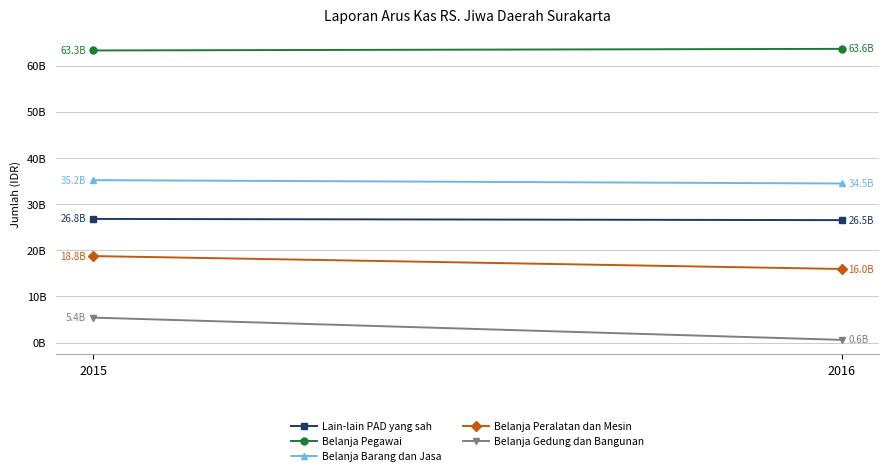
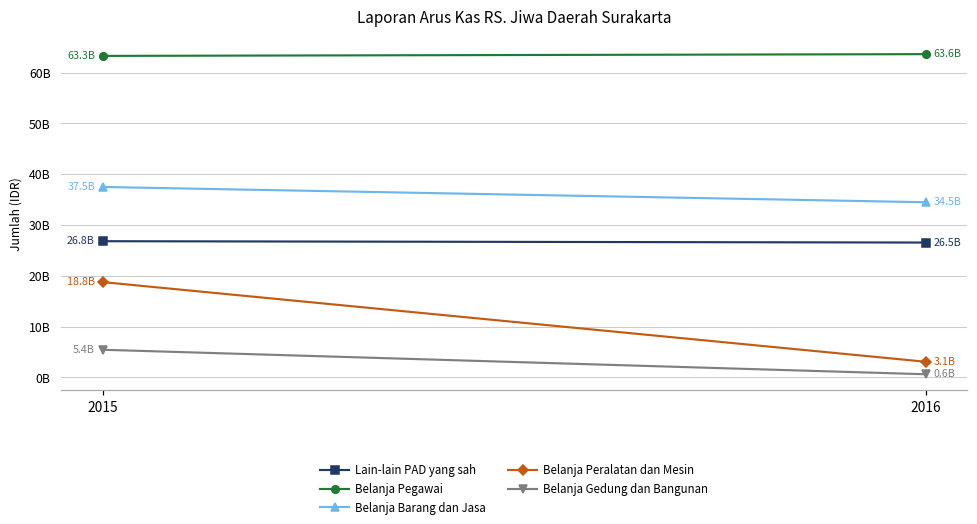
Belanja Barang dan Jasa, 2015: 35.2B -> 37.5B
Belanja Peralatan dan Mesin, 2016: 16.0B -> 3.1B
